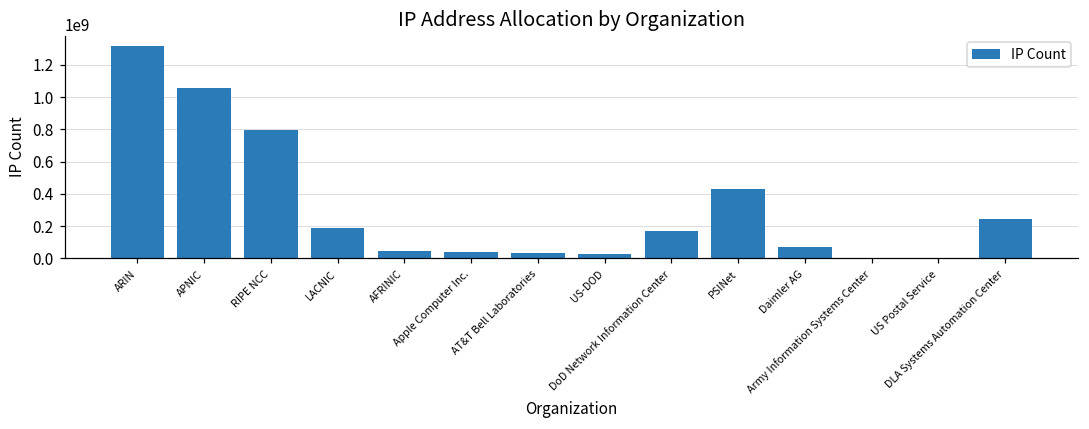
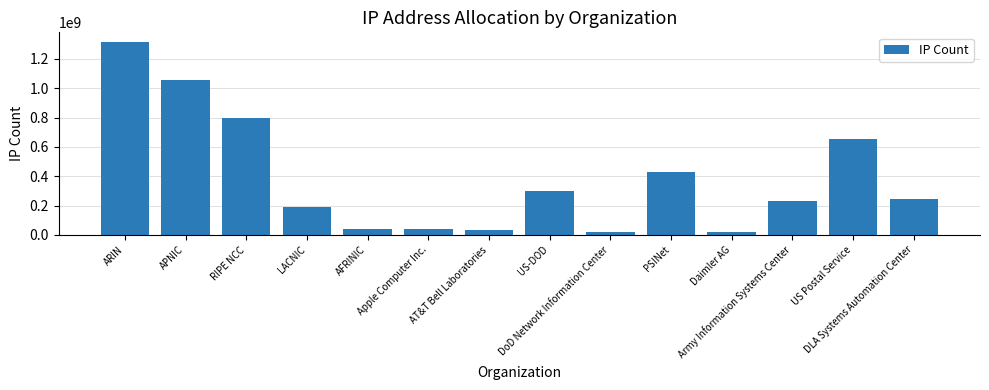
US-DOD: 30000000 -> 300000000
DoD Network Information Center: 170000000 -> 20000000
Daimler AG: 70000000 -> 20000000
Army Information Systems Center: 0 -> 230000000
US Postal Service: 0 -> 650000000
